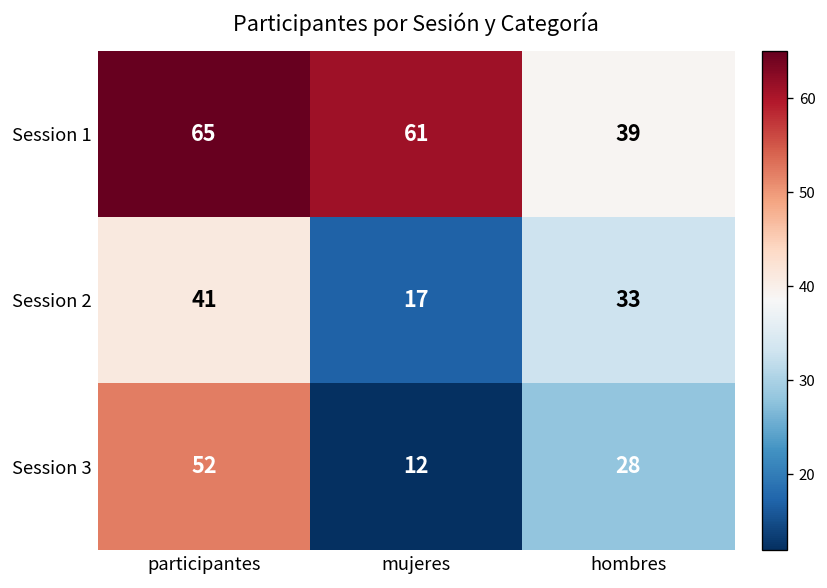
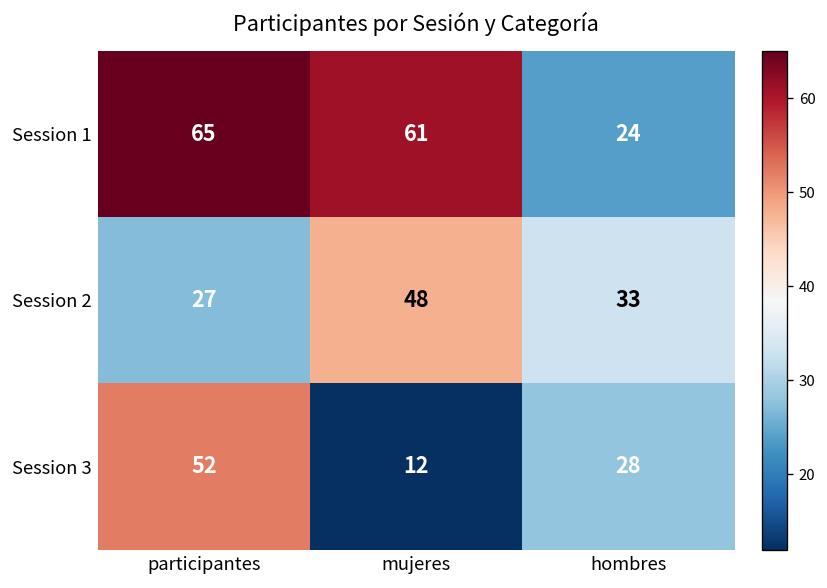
Session 1, hombres: 39 -> 24
Session 2, participantes: 41 -> 27
Session 2, mujeres: 17 -> 48
